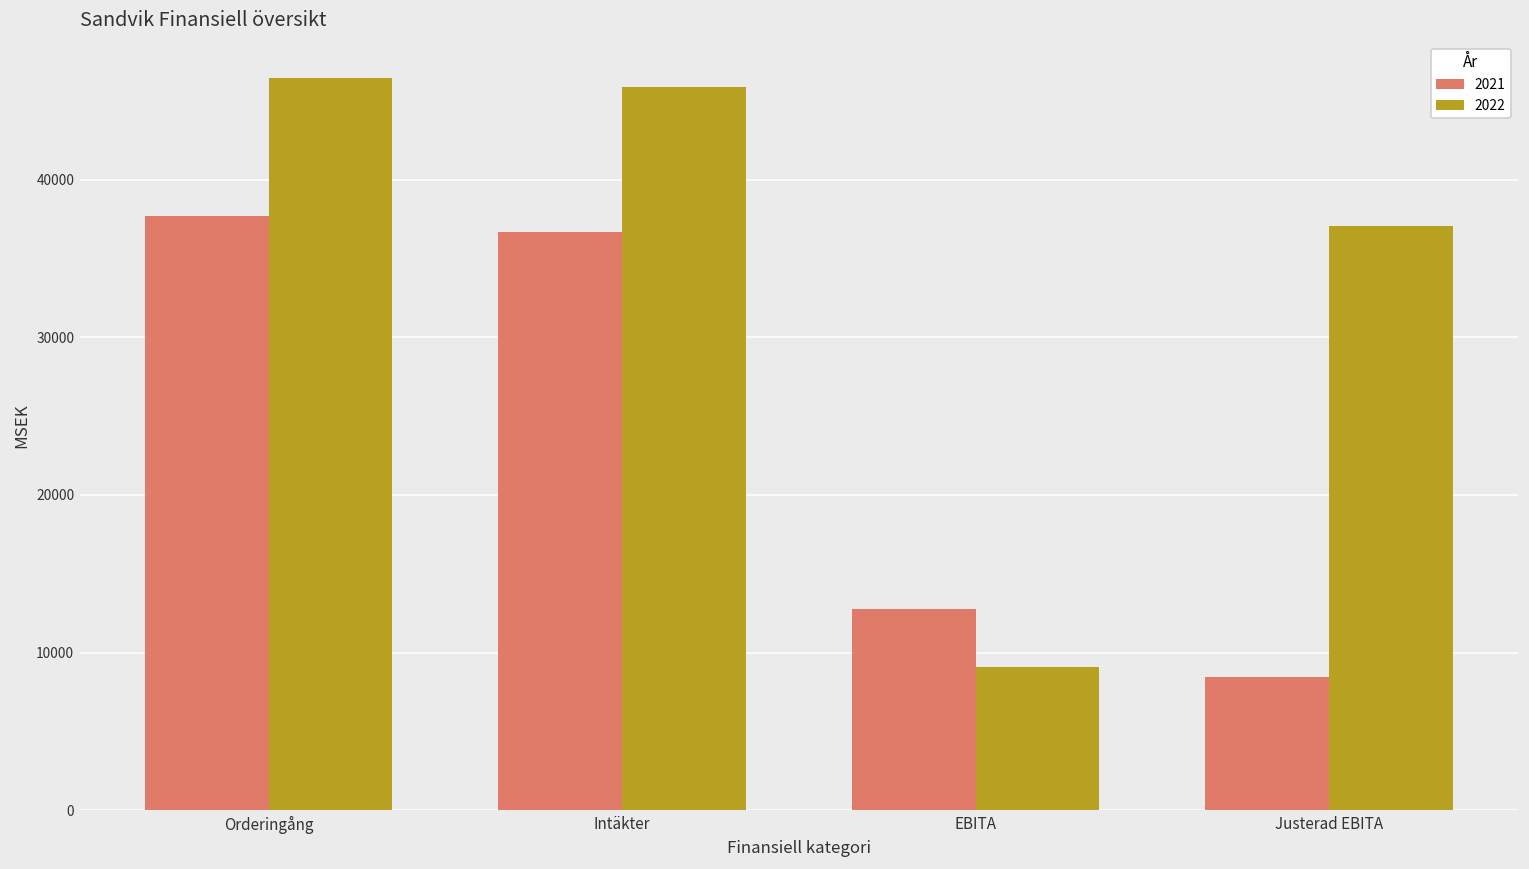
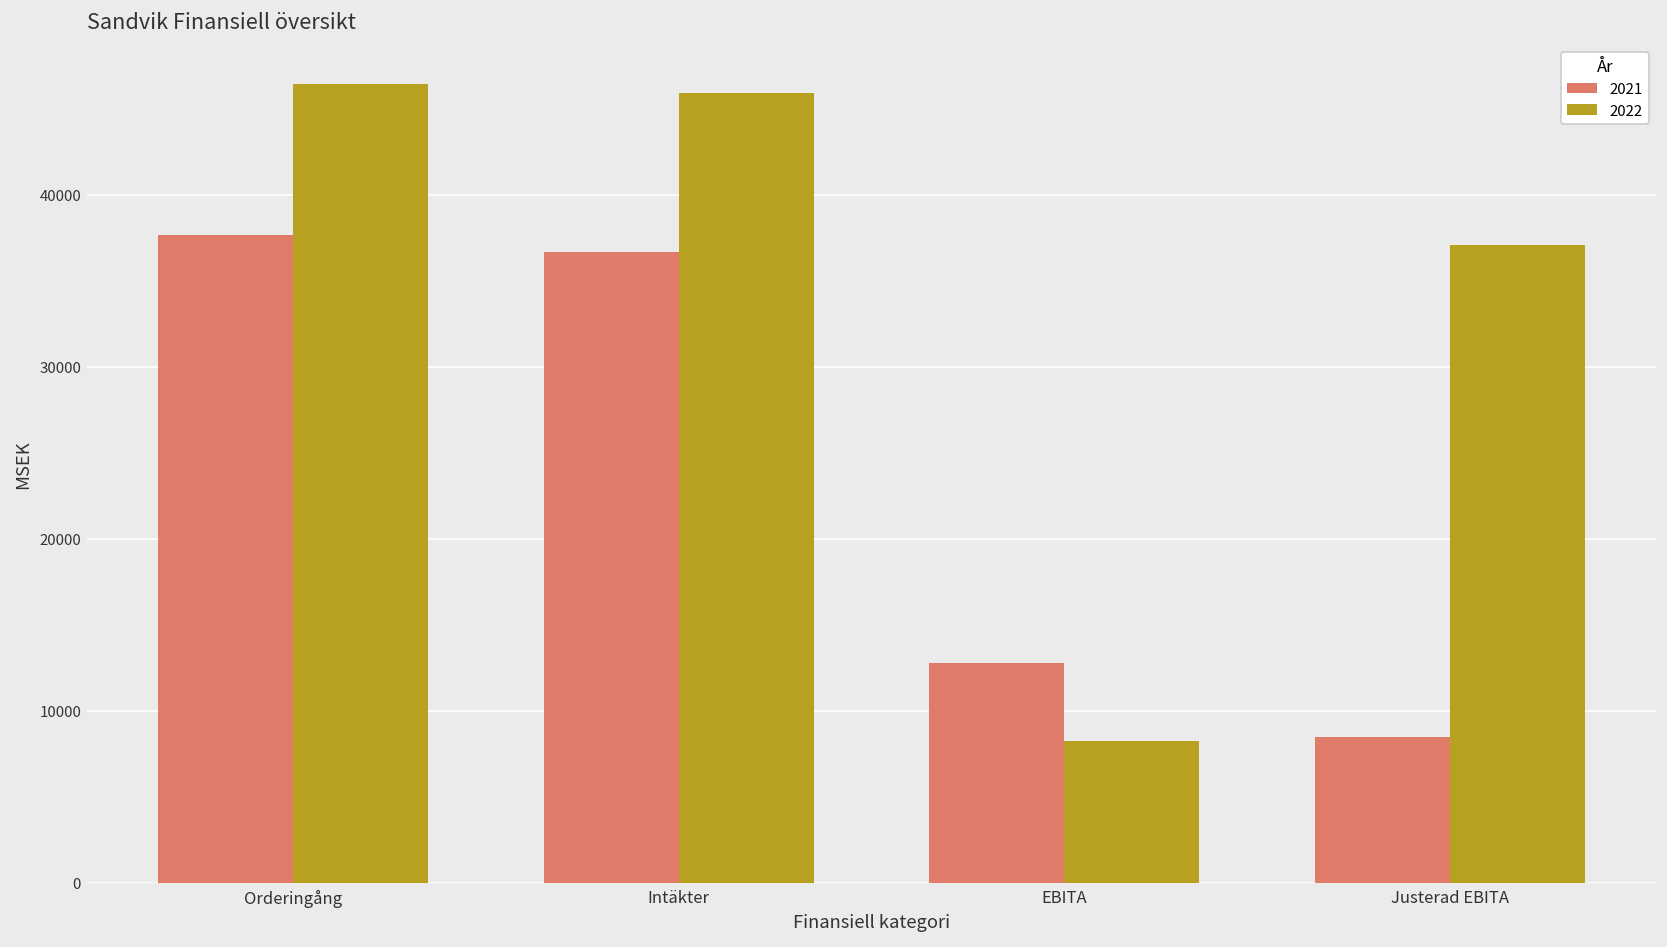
2022, EBITA: 9100 -> 8300
